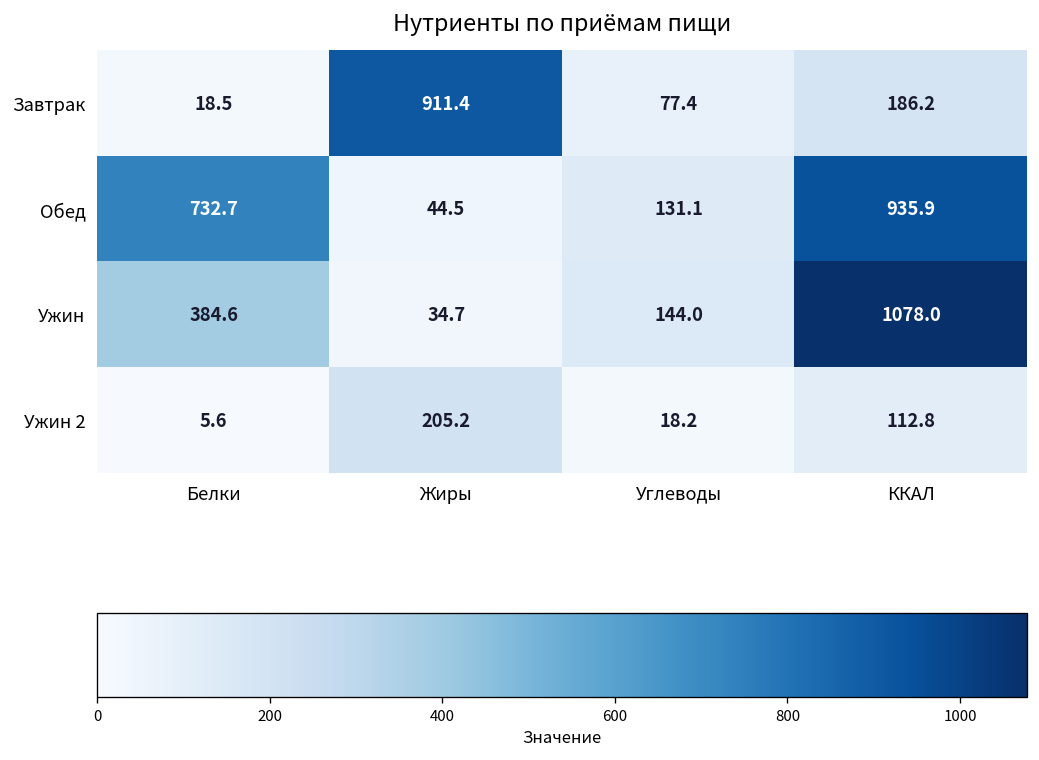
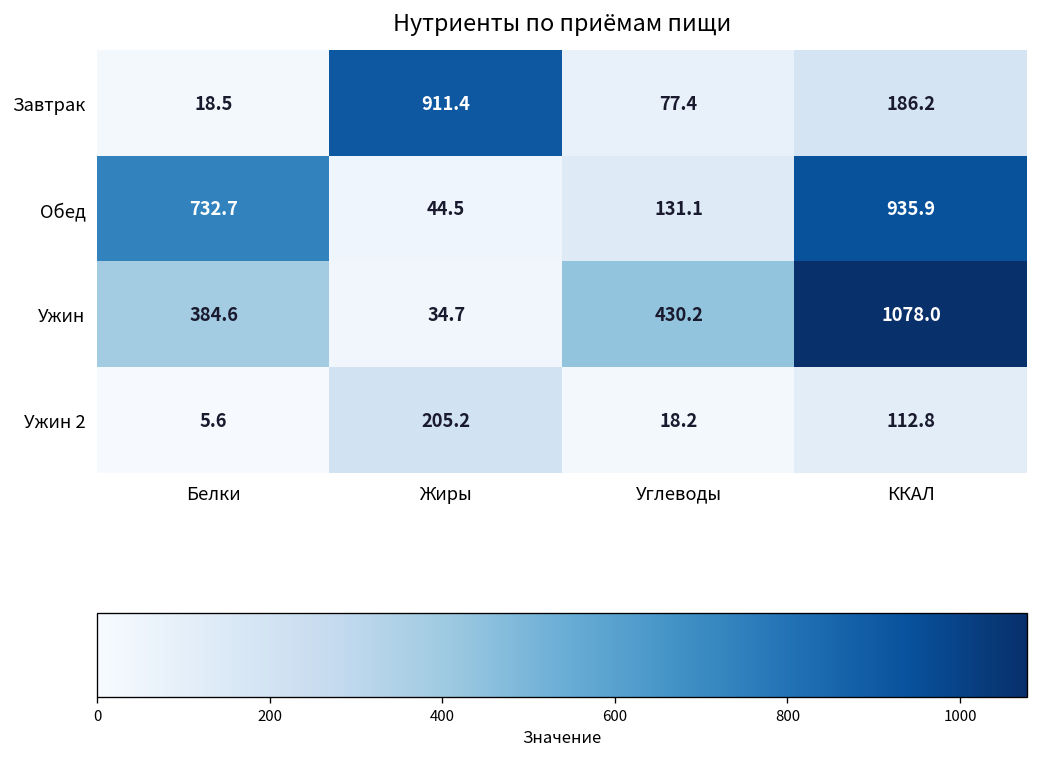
Ужин, Углеводы: 144.0 -> 430.2
